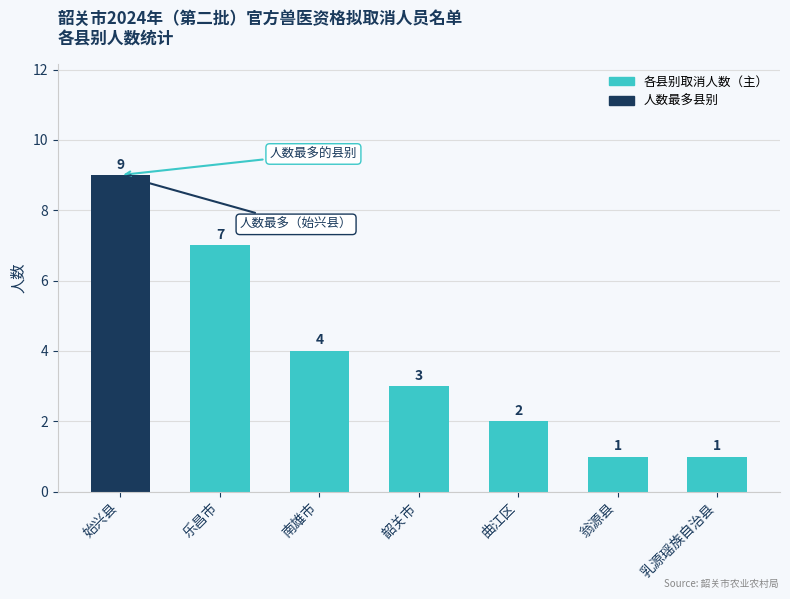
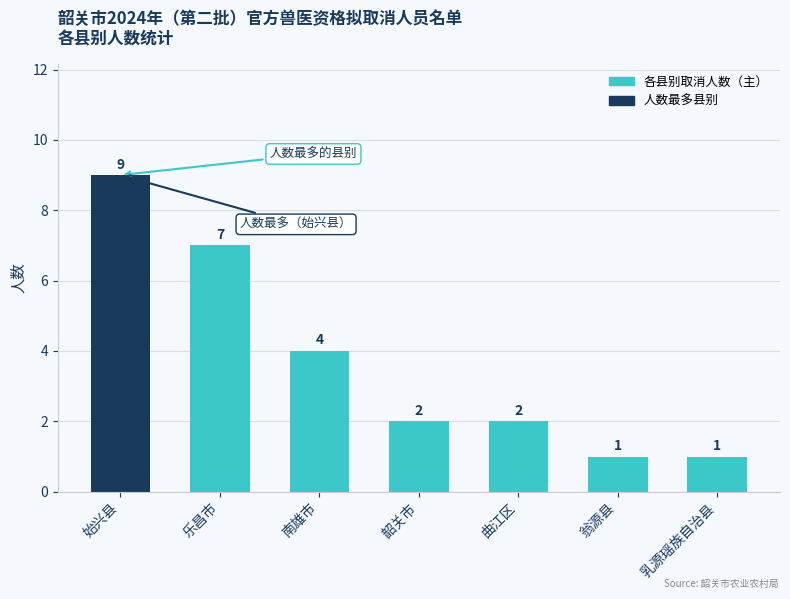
韶关市: 3 -> 2
